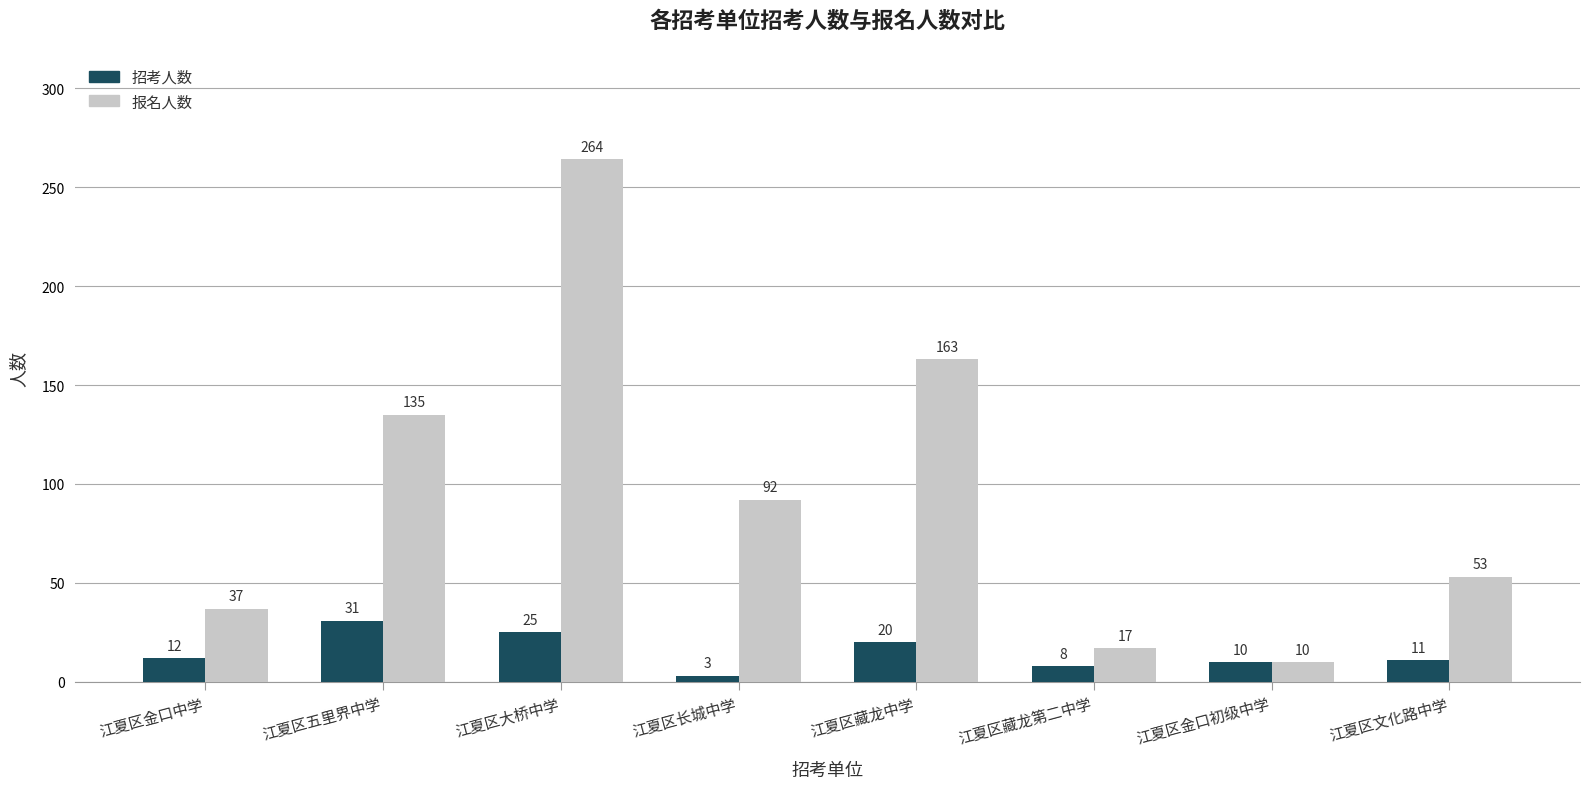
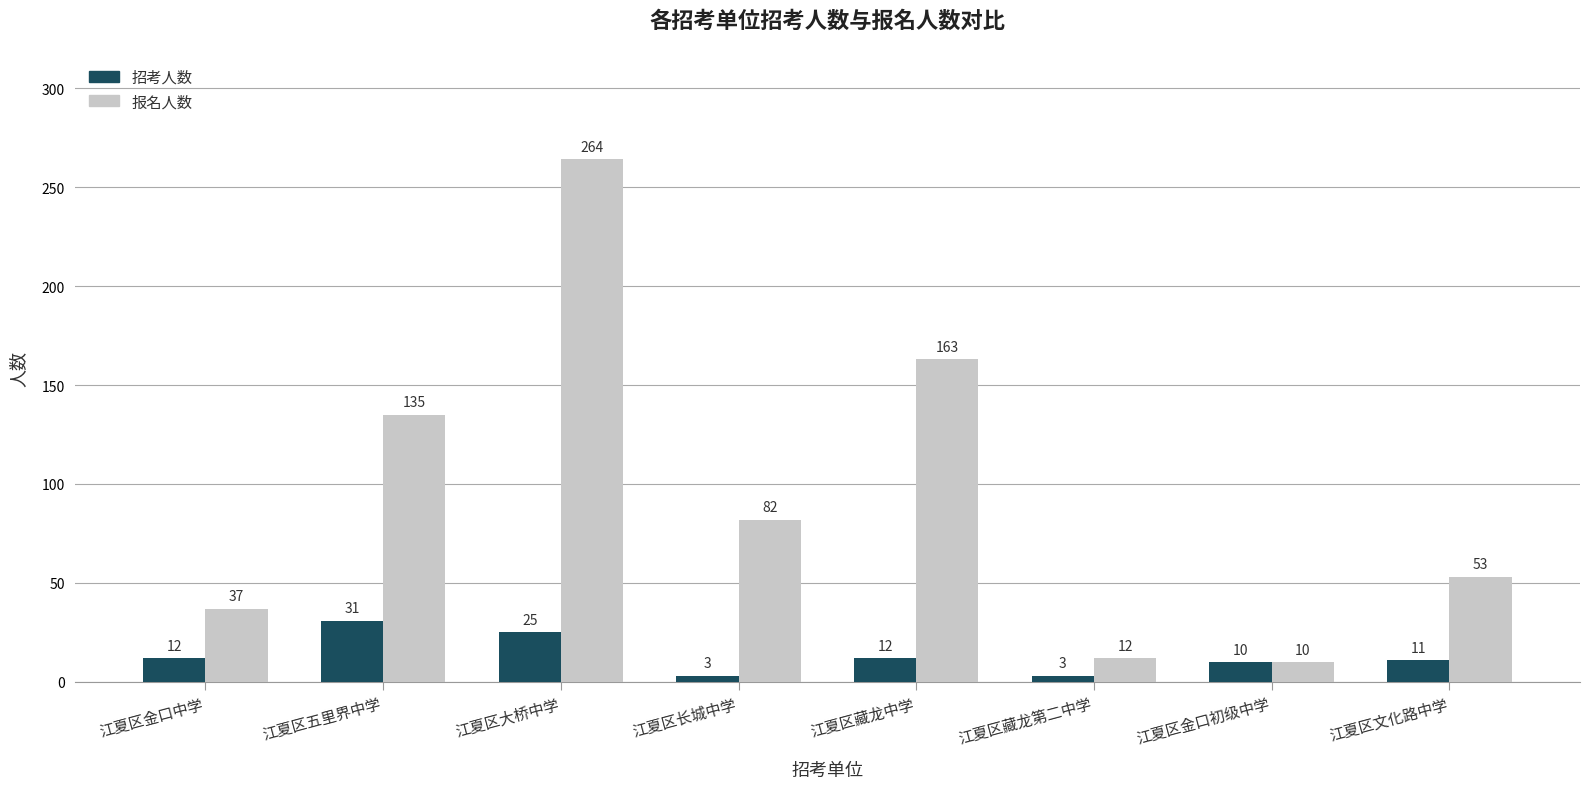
报名人数, 江夏区长城中学: 92 -> 82
招考人数, 江夏区藏龙中学: 20 -> 12
招考人数, 江夏区藏龙第二中学: 8 -> 3
报名人数, 江夏区藏龙第二中学: 17 -> 12
